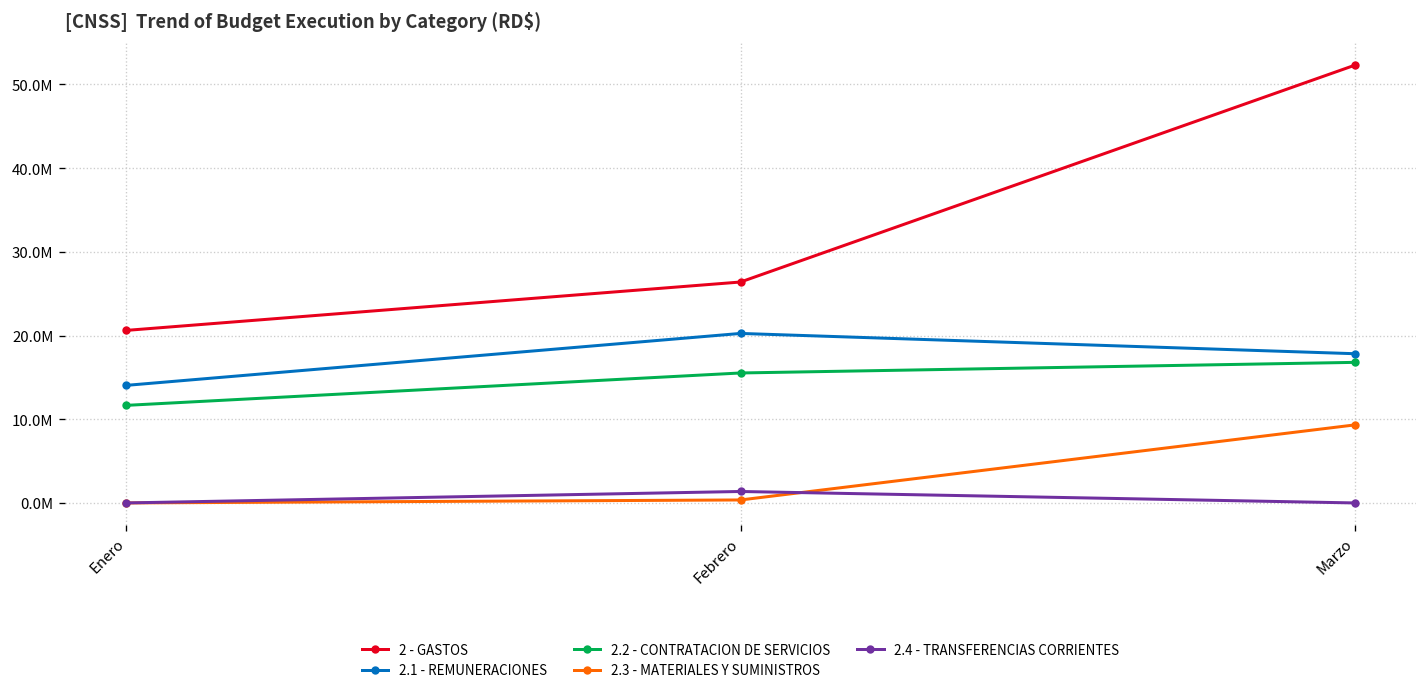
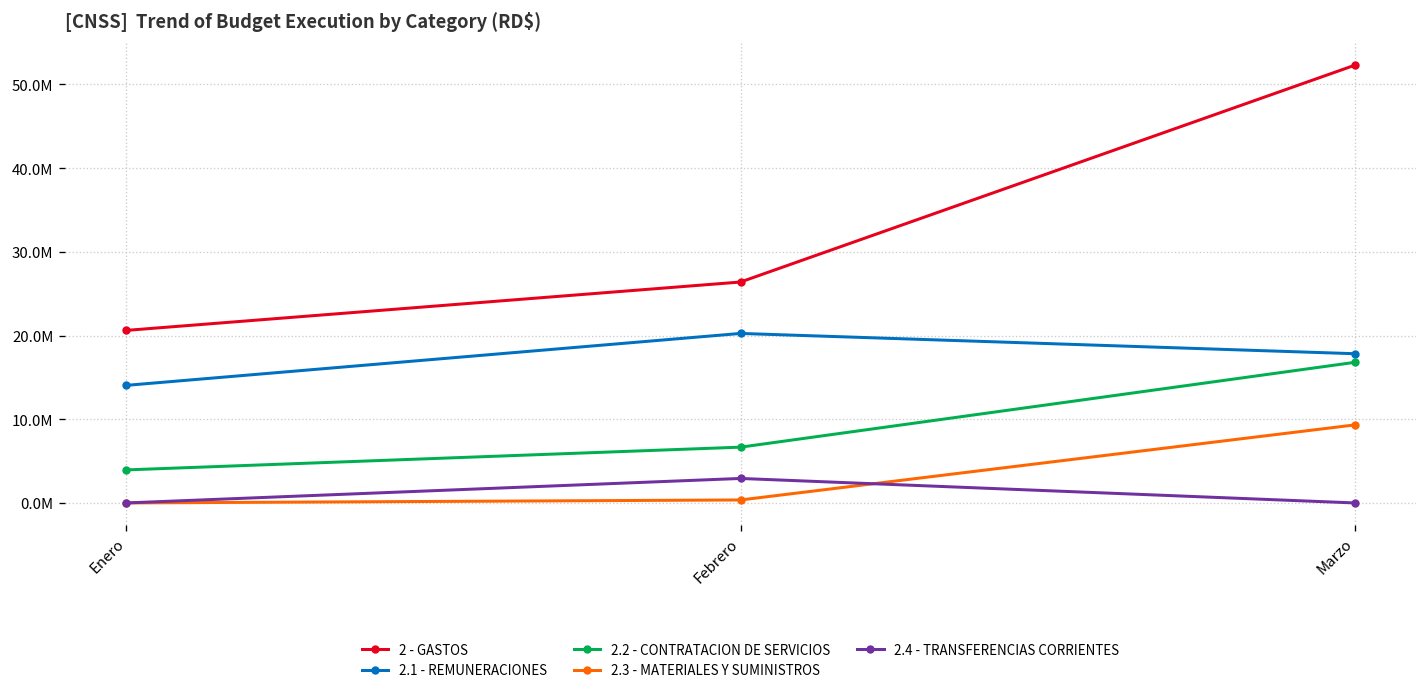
2.2 - CONTRATACION DE SERVICIOS, Enero: 12000000 -> 4000000
2.2 - CONTRATACION DE SERVICIOS, Febrero: 16000000 -> 7000000
2.4 - TRANSFERENCIAS CORRIENTES, Febrero: 1000000 -> 3000000
